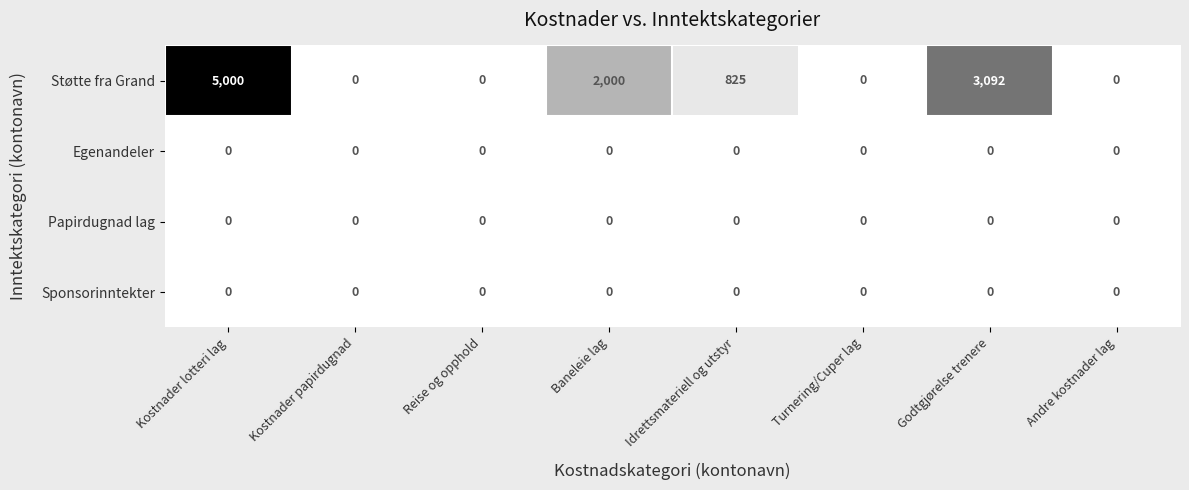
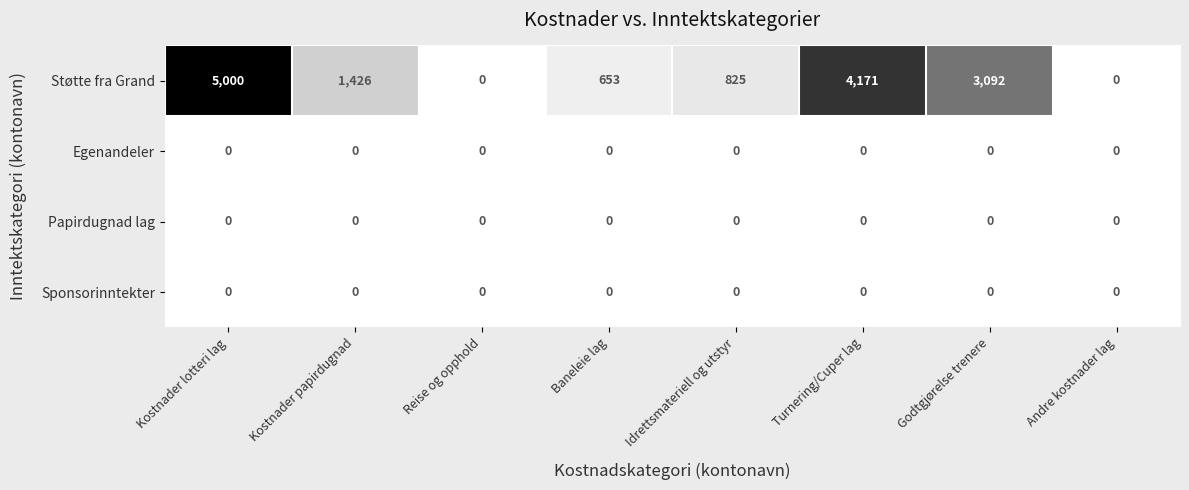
Støtte fra Grand, Kostnader papirdugnad: 0 -> 1,426
Støtte fra Grand, Baneleie lag: 2,000 -> 653
Støtte fra Grand, Turnering/Cuper lag: 0 -> 4,171
